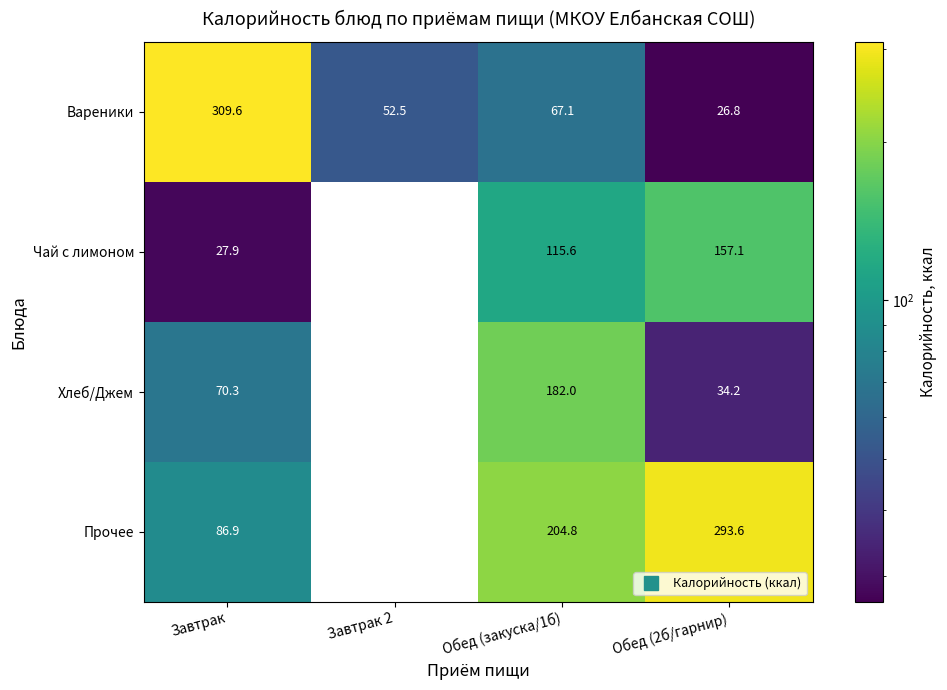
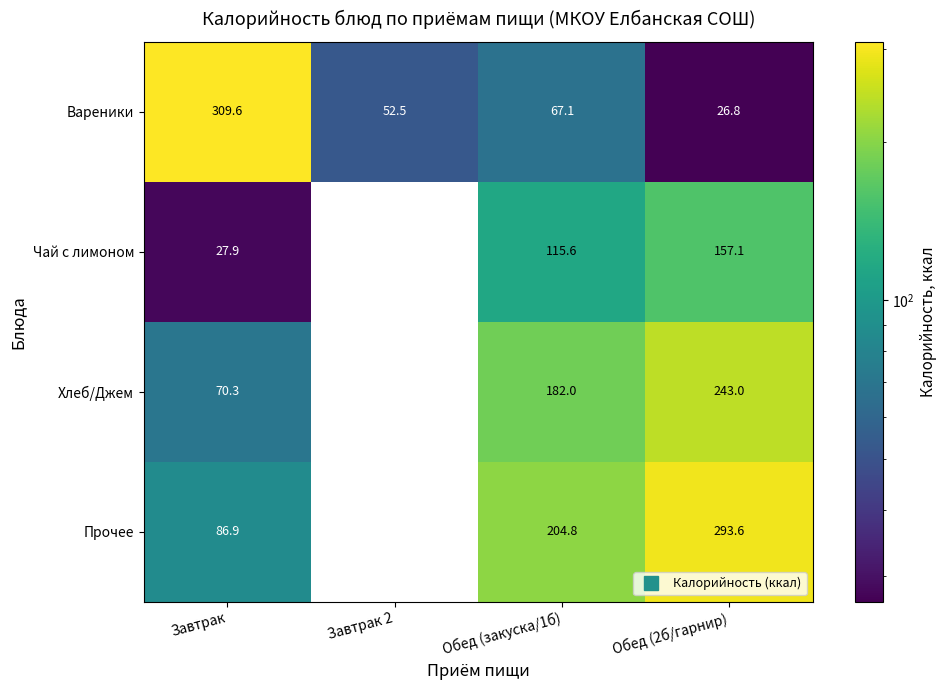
Хлеб/Джем, Обед (2б/гарнир): 34.2 -> 243.0
